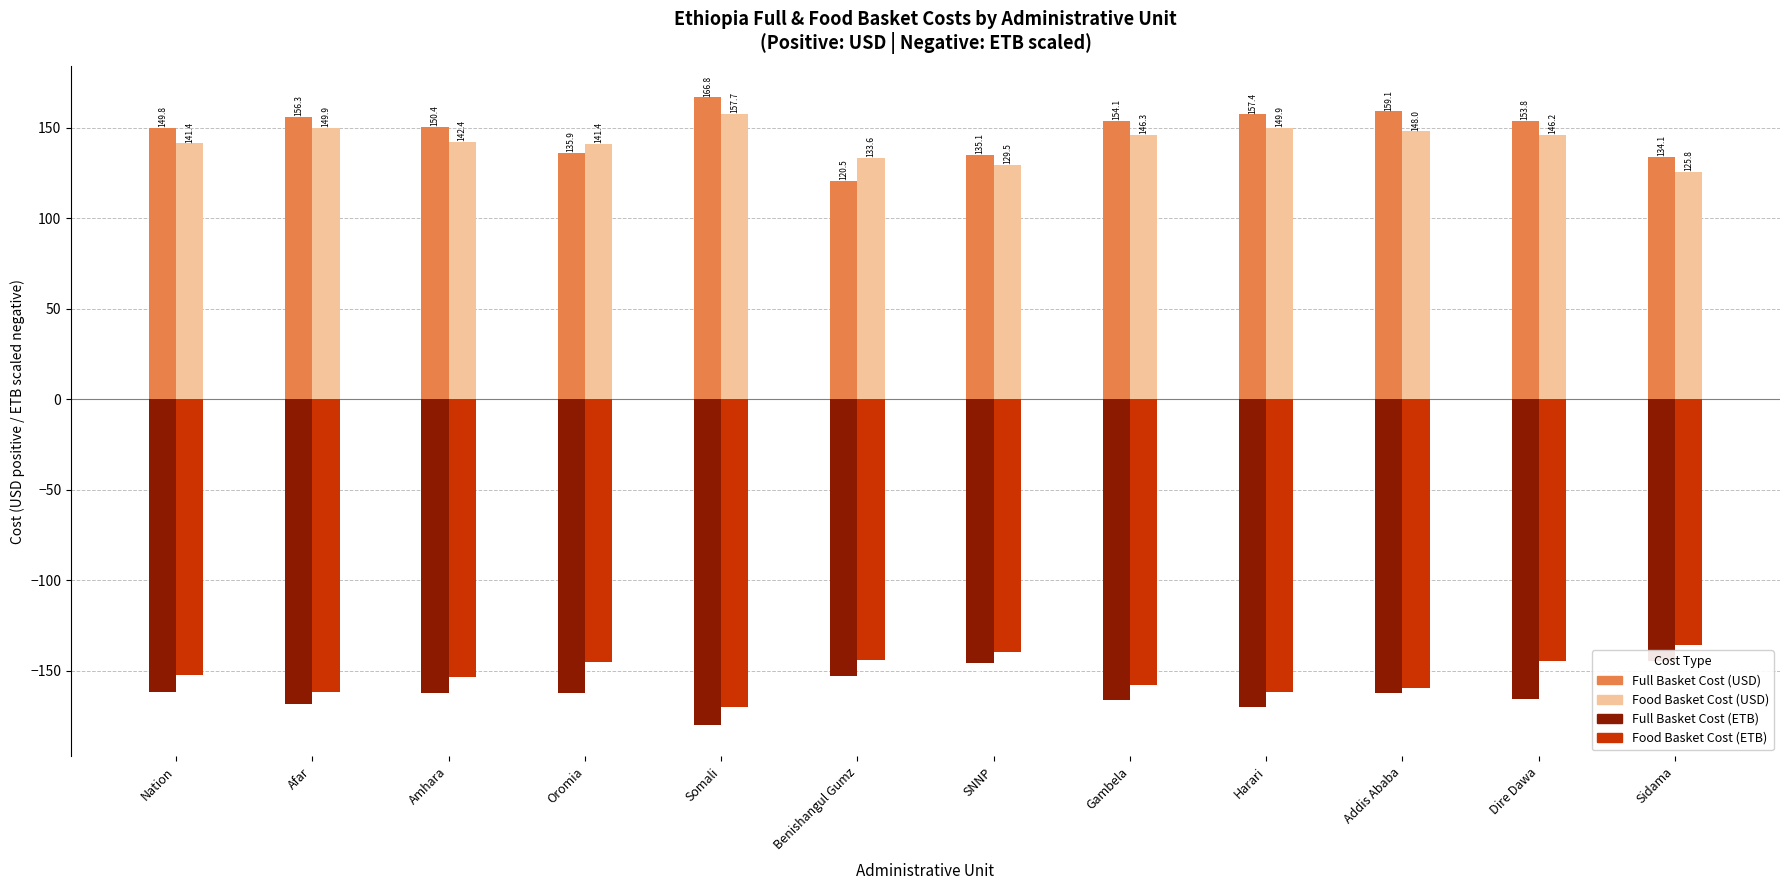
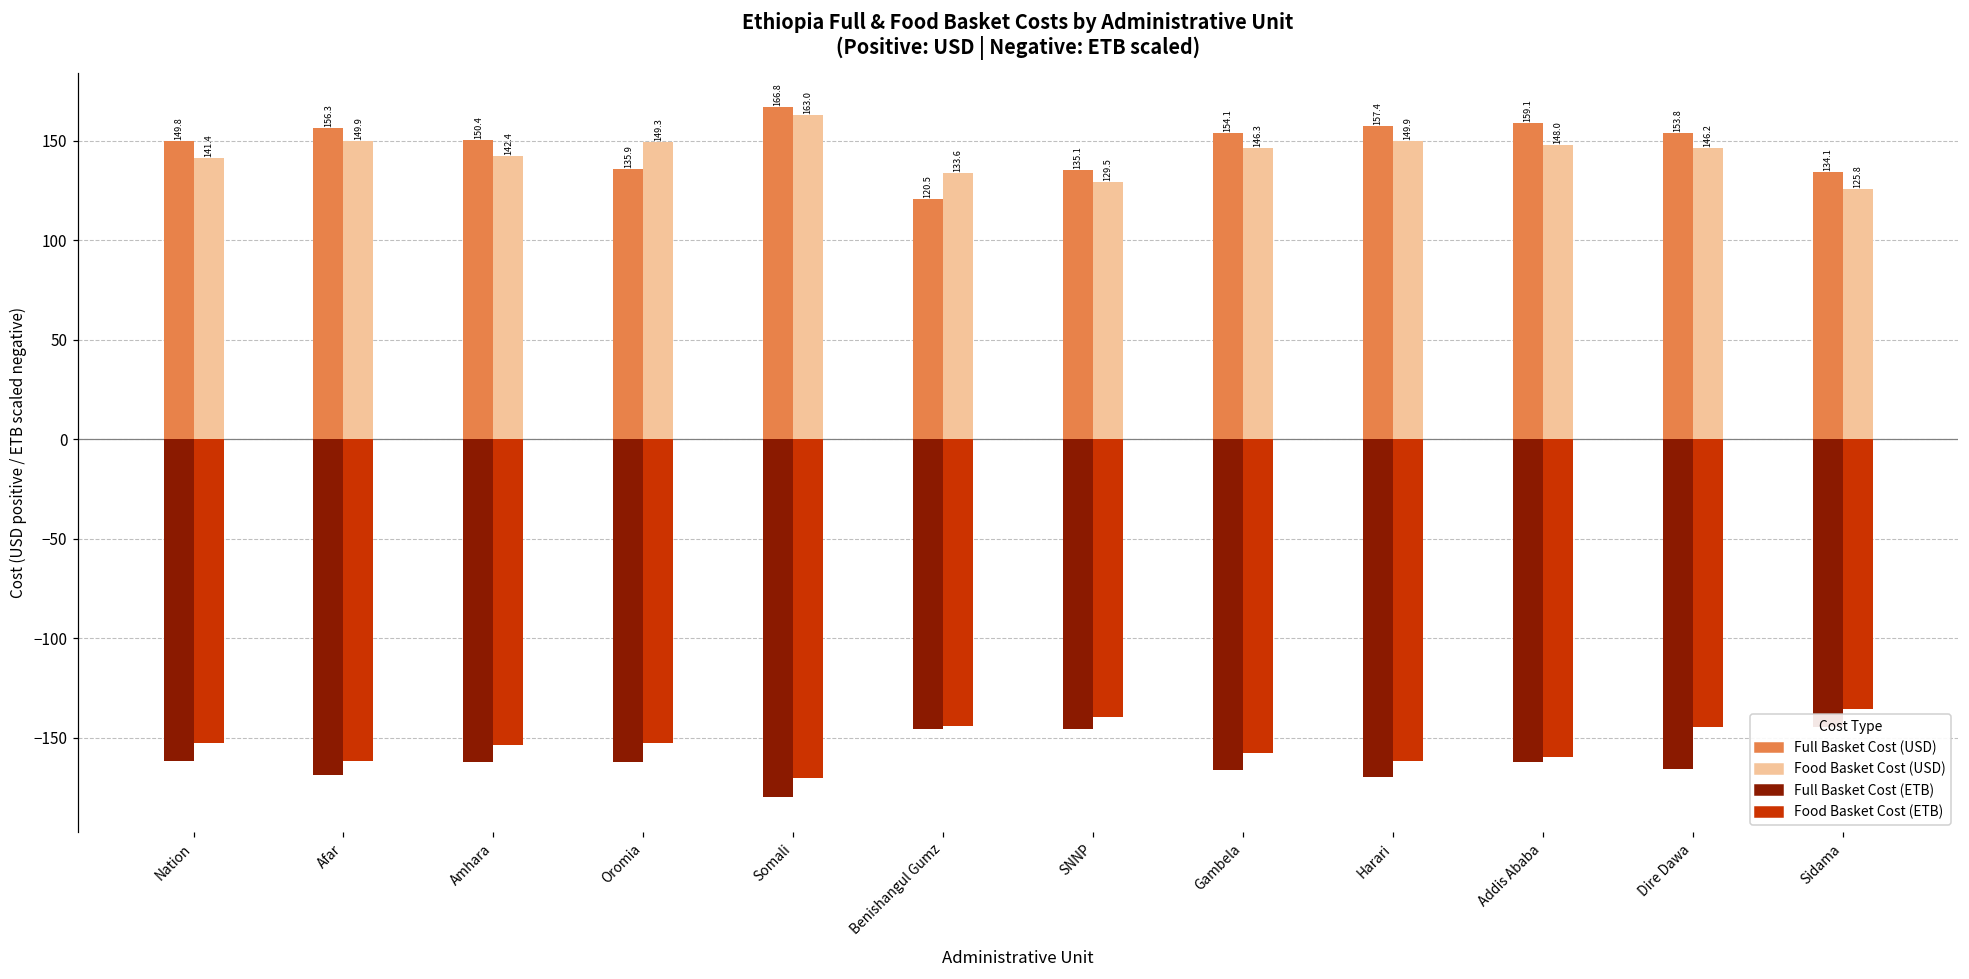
Food Basket Cost (USD), Oromia: 141.4 -> 149.3
Food Basket Cost (ETB), Oromia: -145 -> -152
Food Basket Cost (USD), Somali: 157.7 -> 163.0
Full Basket Cost (ETB), Benishangul Gumz: -153 -> -145
